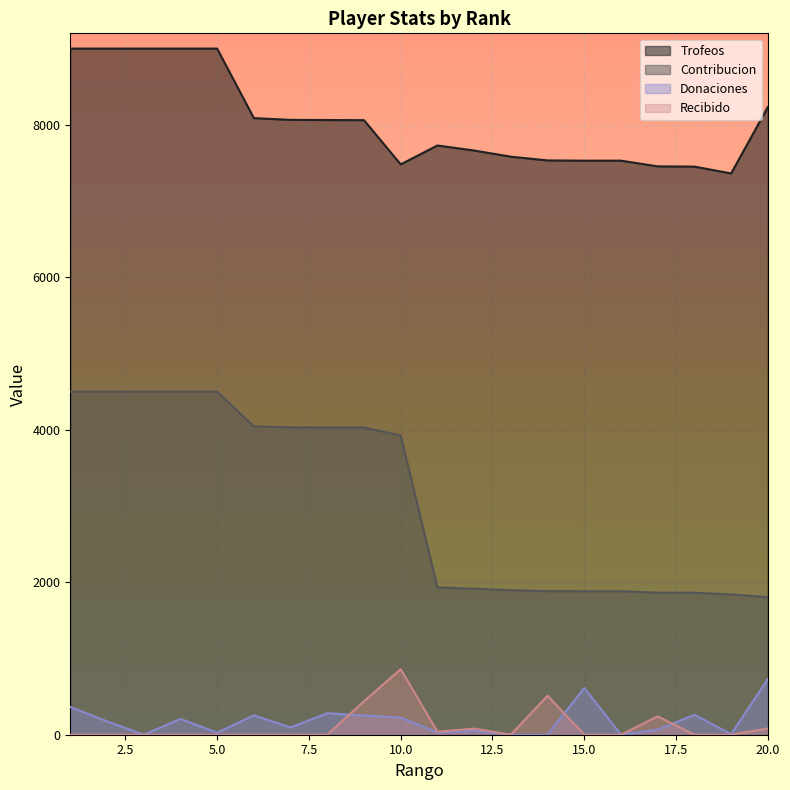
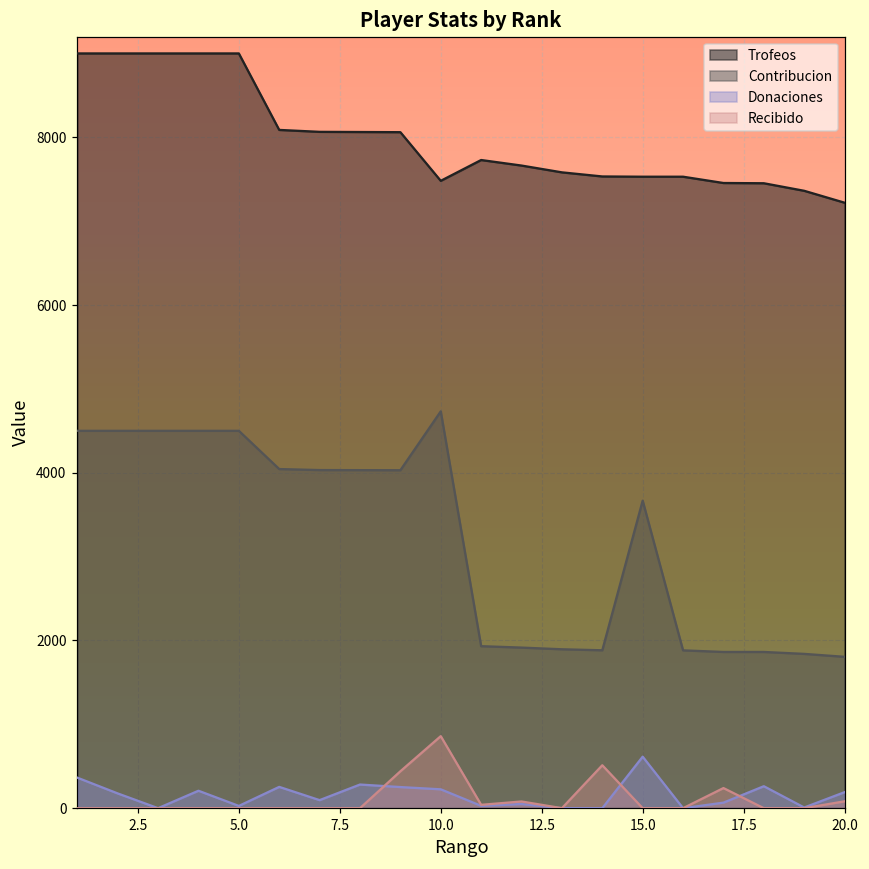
Contribucion, 10.0: 3900 -> 4700
Contribucion, 15.0: 1900 -> 3700
Trofeos, 20.0: 8200 -> 7200
Donaciones, 20.0: 700 -> 200
